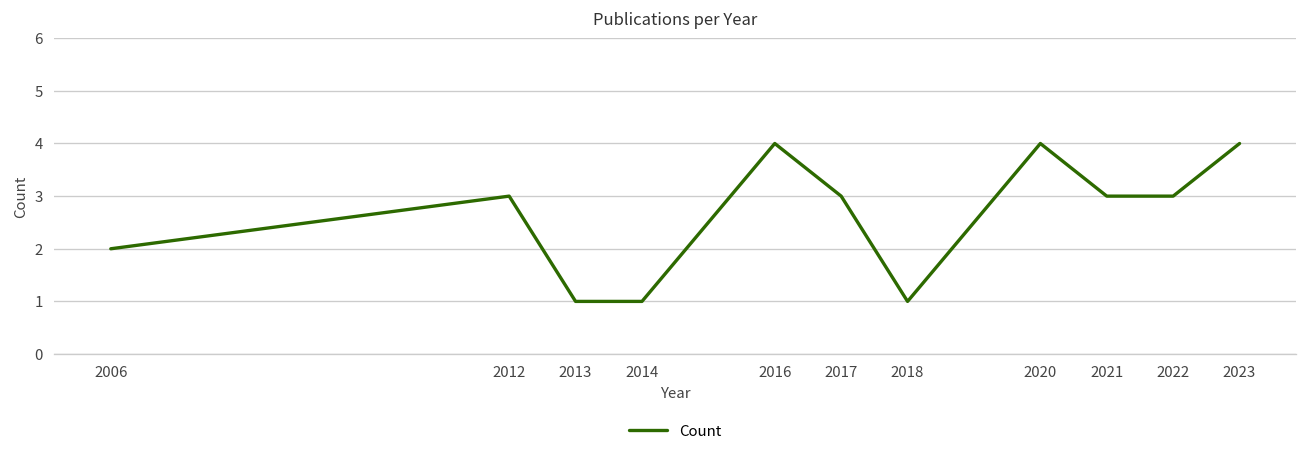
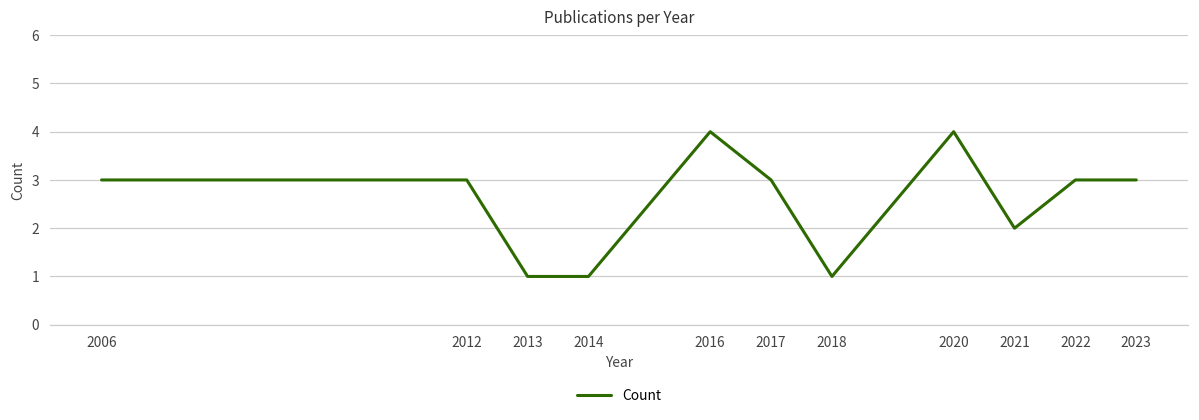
2006: 2 -> 3
2021: 3 -> 2
2023: 4 -> 3
